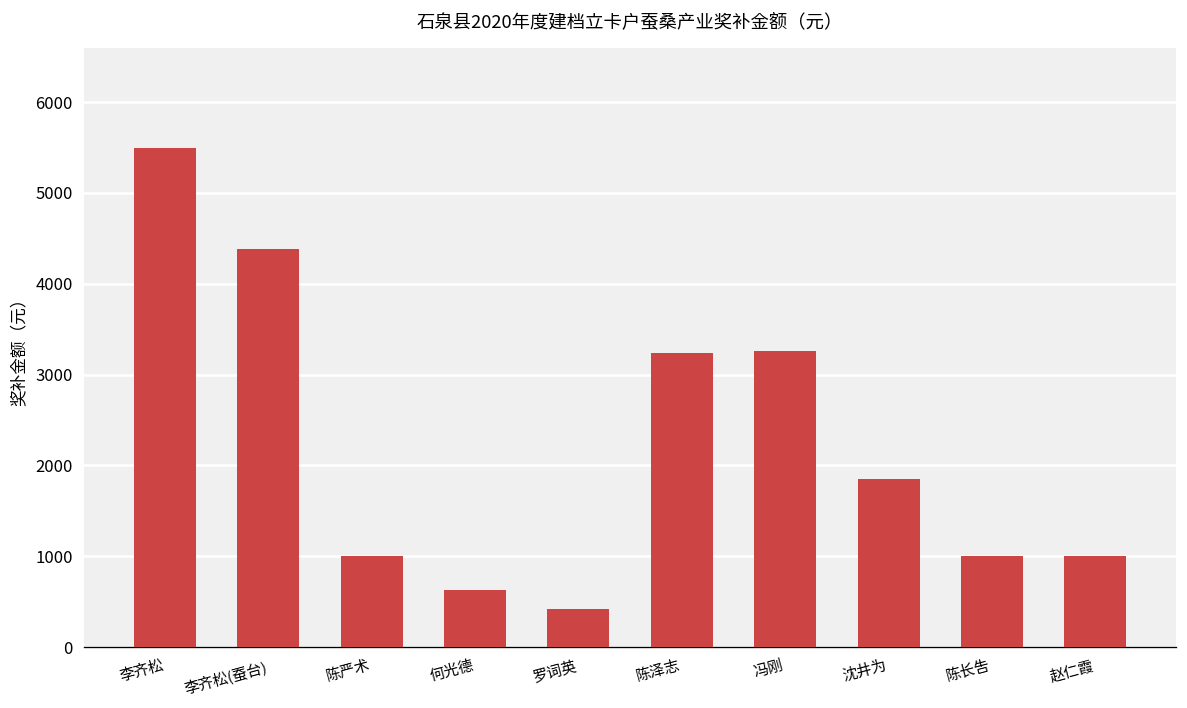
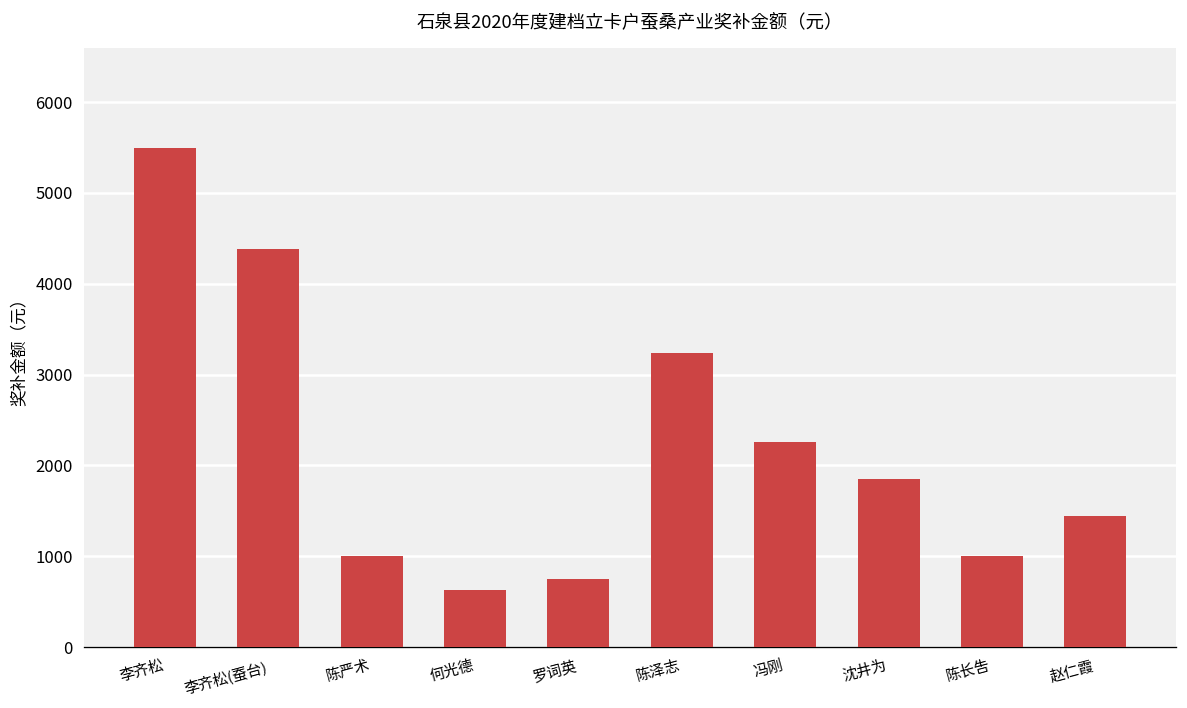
罗词英: 400 -> 800
冯刚: 3300 -> 2300
赵仁霞: 1000 -> 1400
